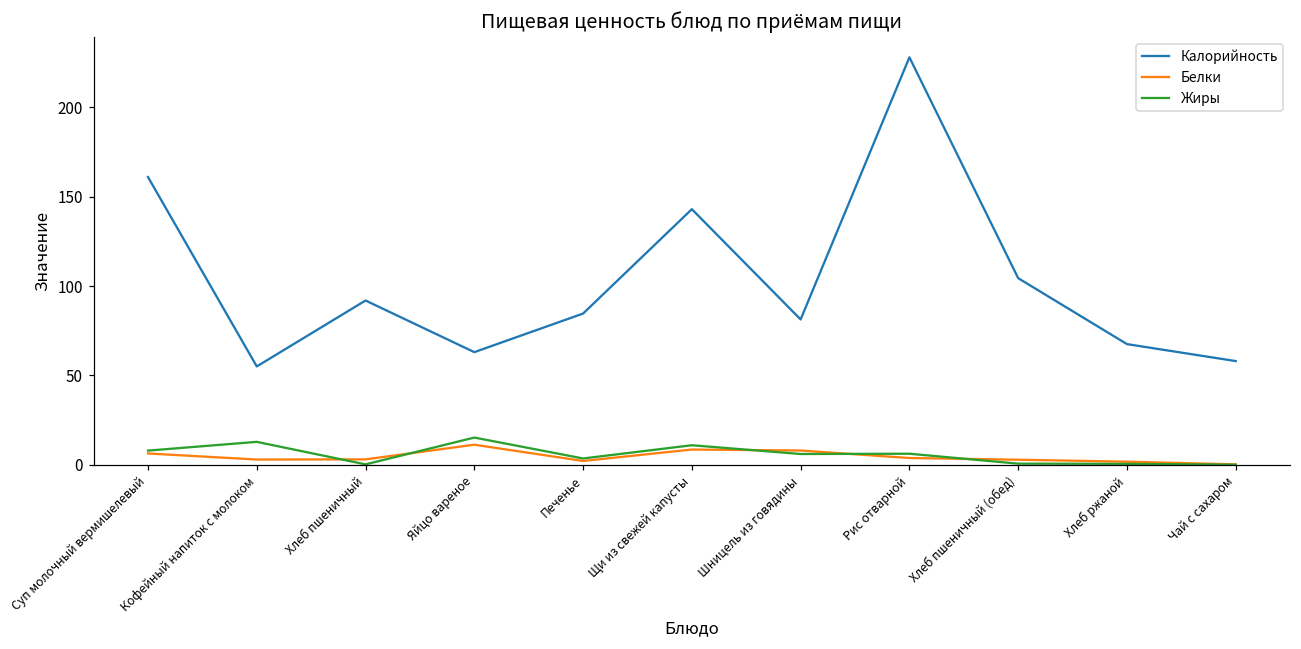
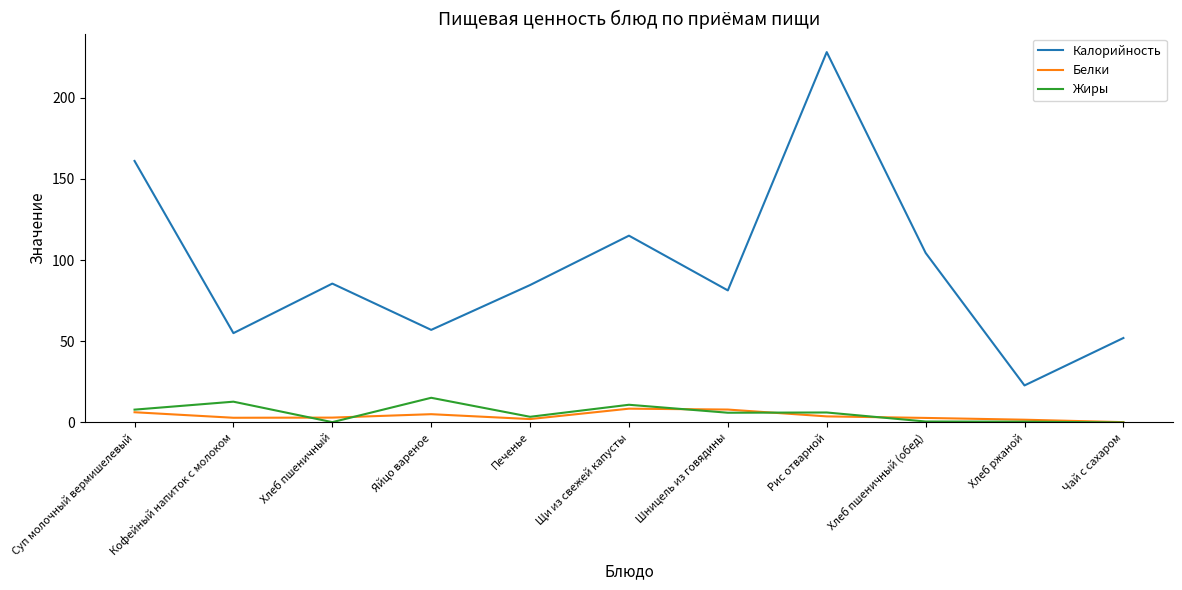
Калорийность, Хлеб пшеничный: 92 -> 86
Калорийность, Яйцо вареное: 63 -> 57
Белки, Яйцо вареное: 11 -> 5
Калорийность, Щи из свежей капусты: 143 -> 115
Калорийность, Хлеб ржаной: 68 -> 23
Калорийность, Чай с сахаром: 58 -> 52
